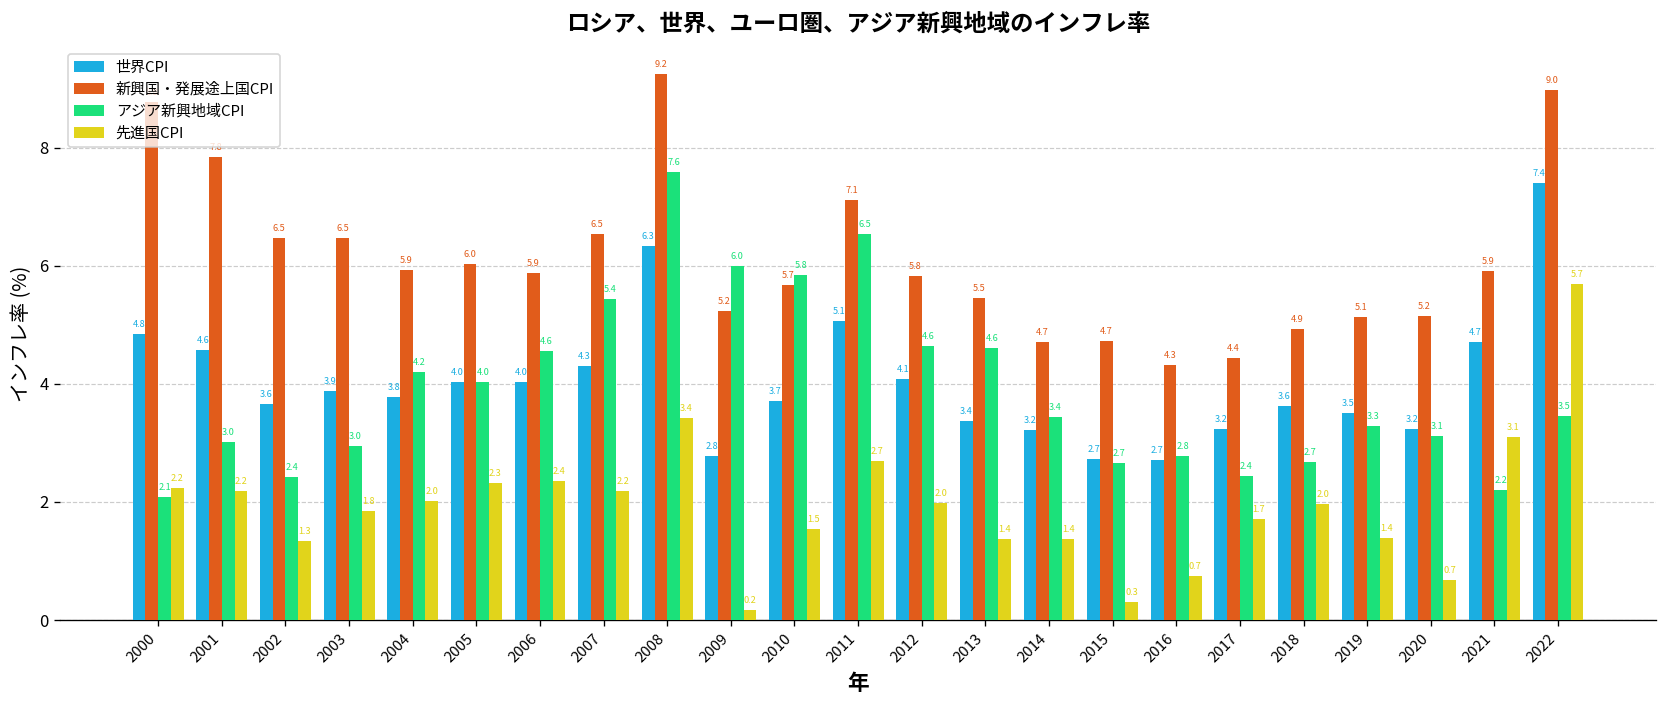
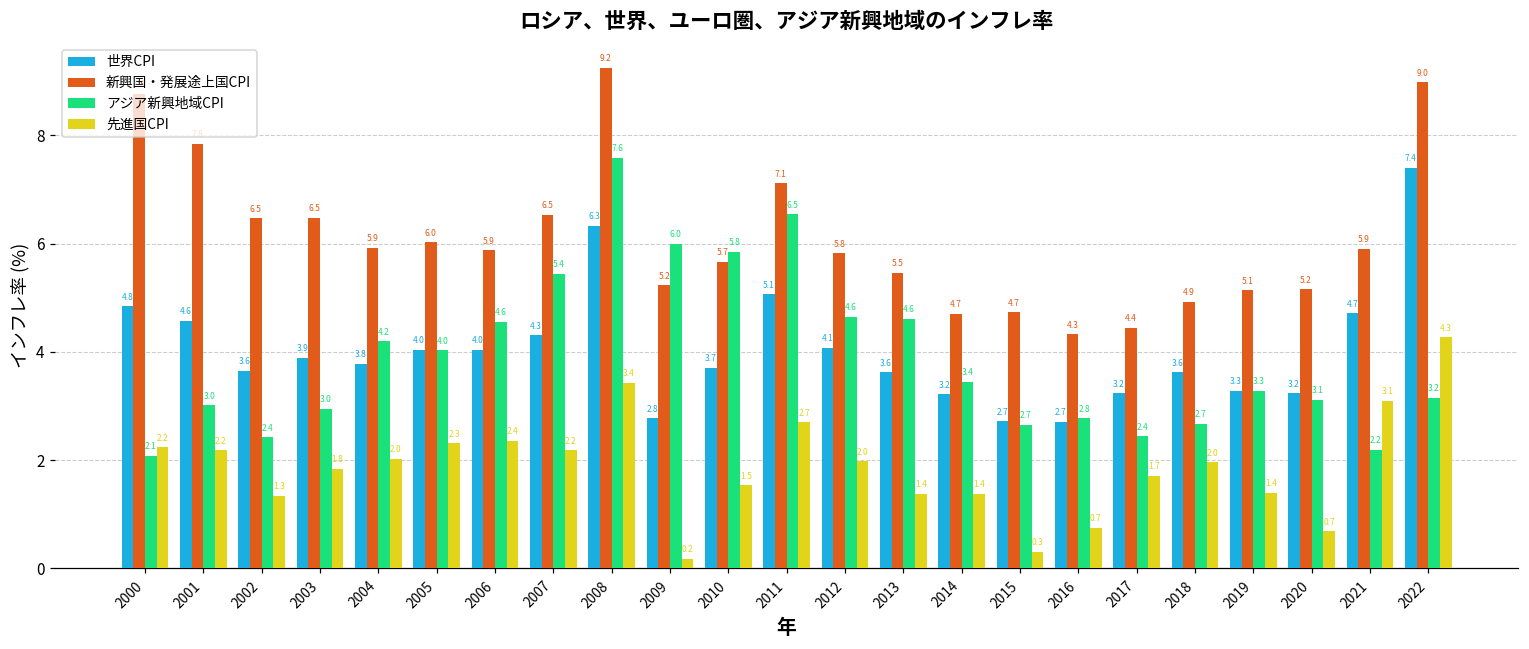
世界CPI, 2013: 3.4 -> 3.6
世界CPI, 2019: 3.5 -> 3.3
アジア新興地域CPI, 2022: 3.5 -> 3.2
先進国CPI, 2022: 5.7 -> 4.3
